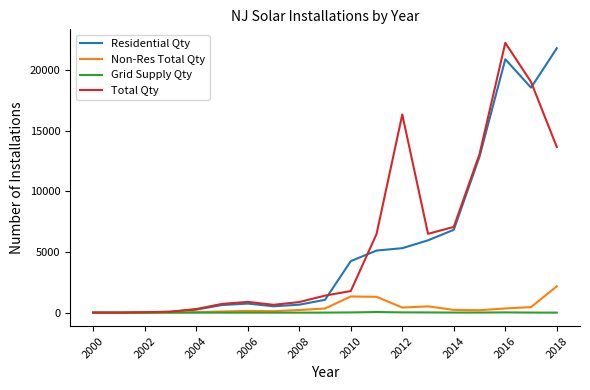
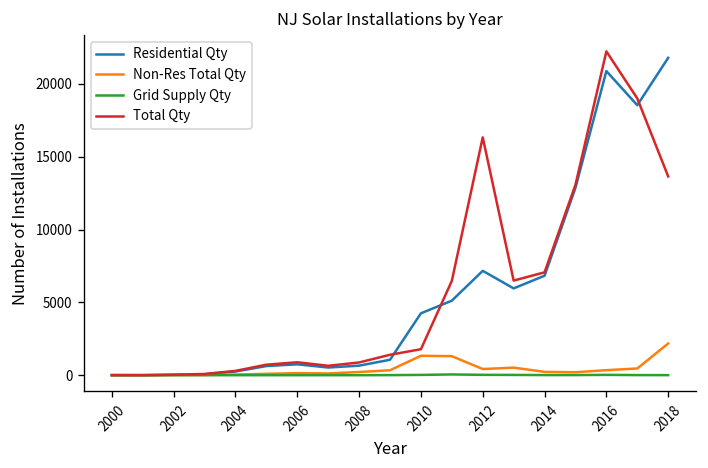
Residential Qty, 2012: 5300 -> 7200
